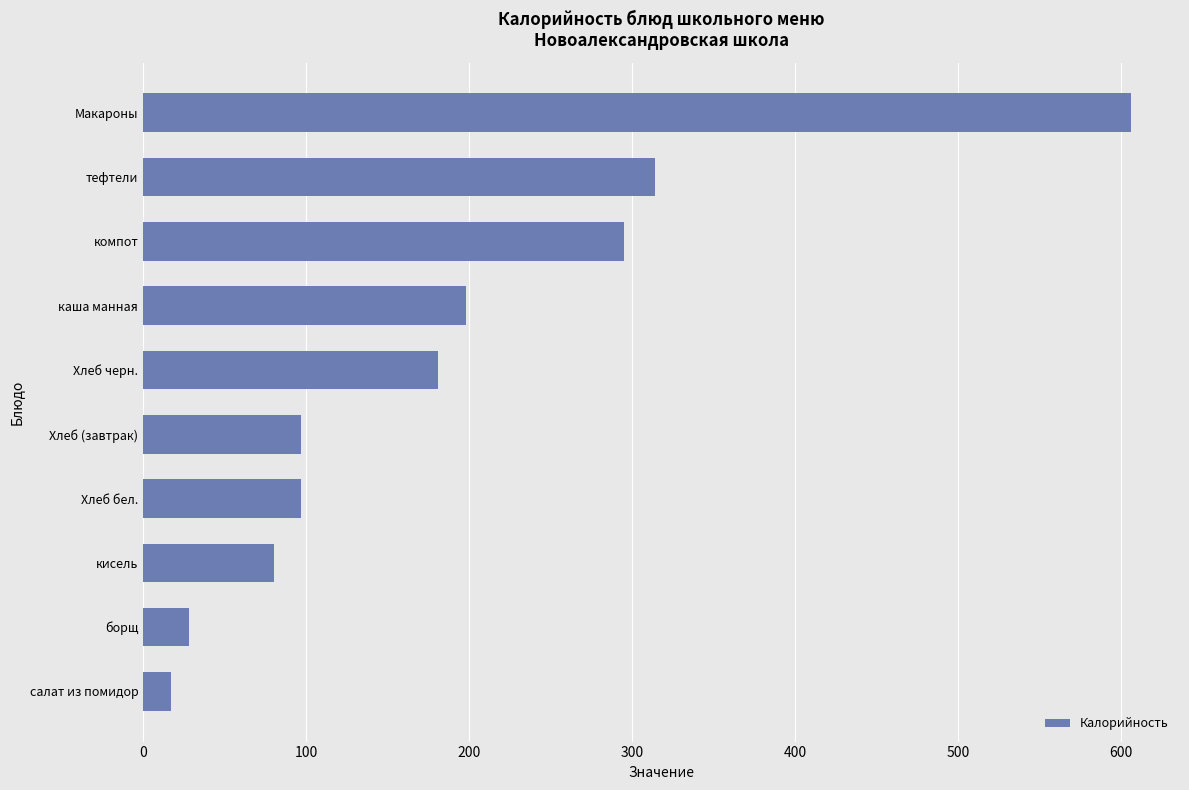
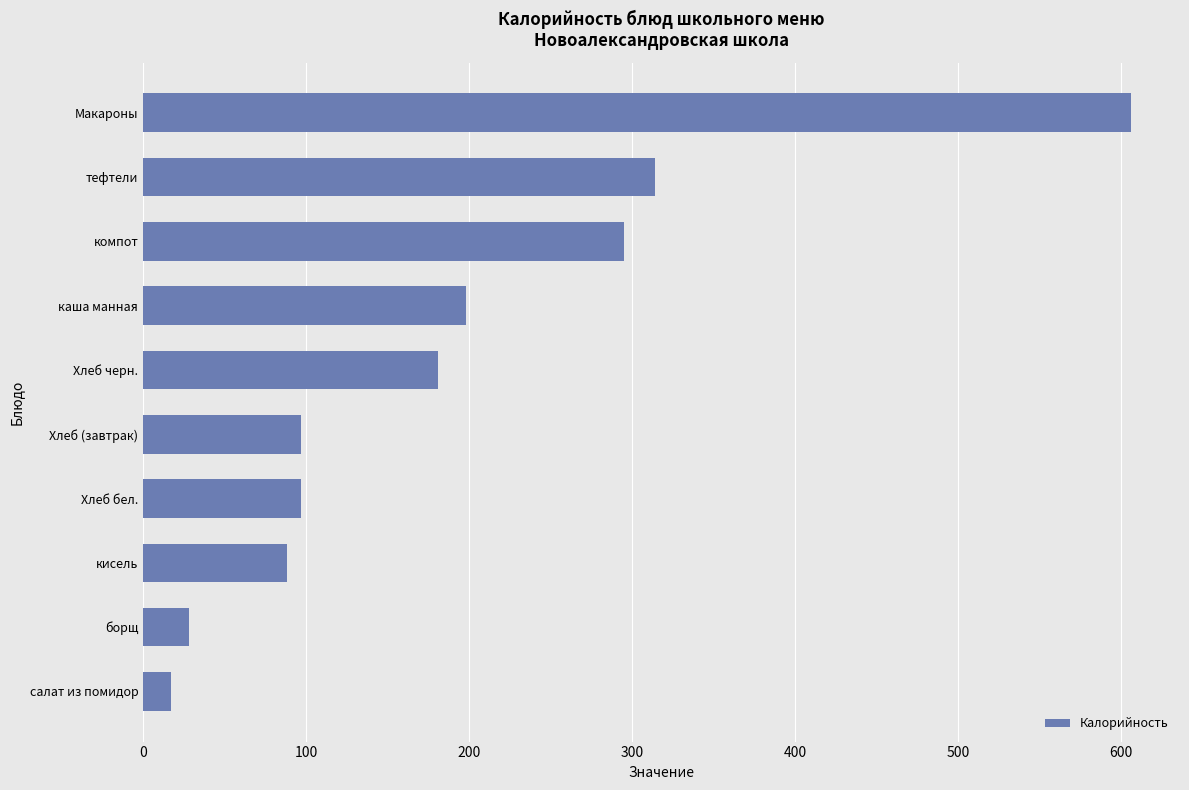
кисель: 80 -> 88
